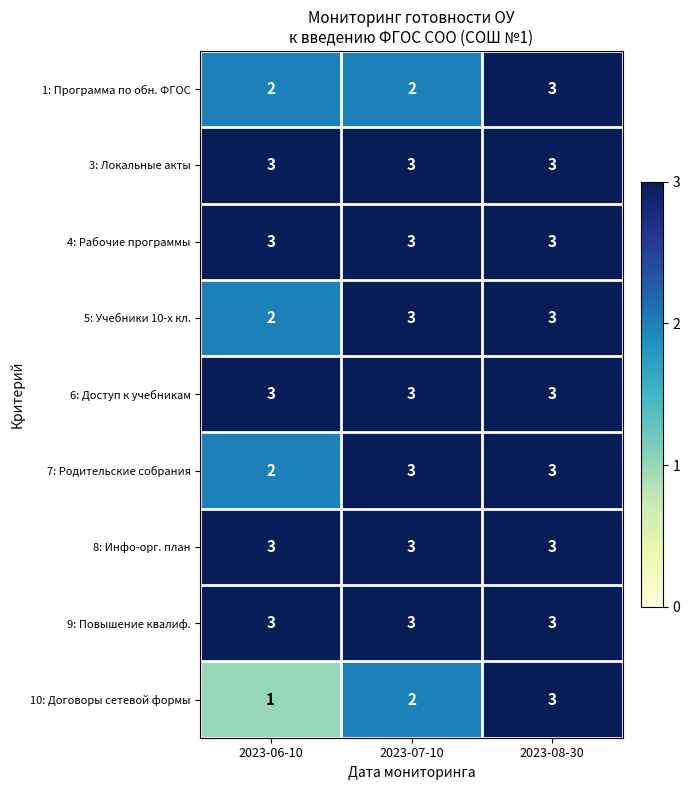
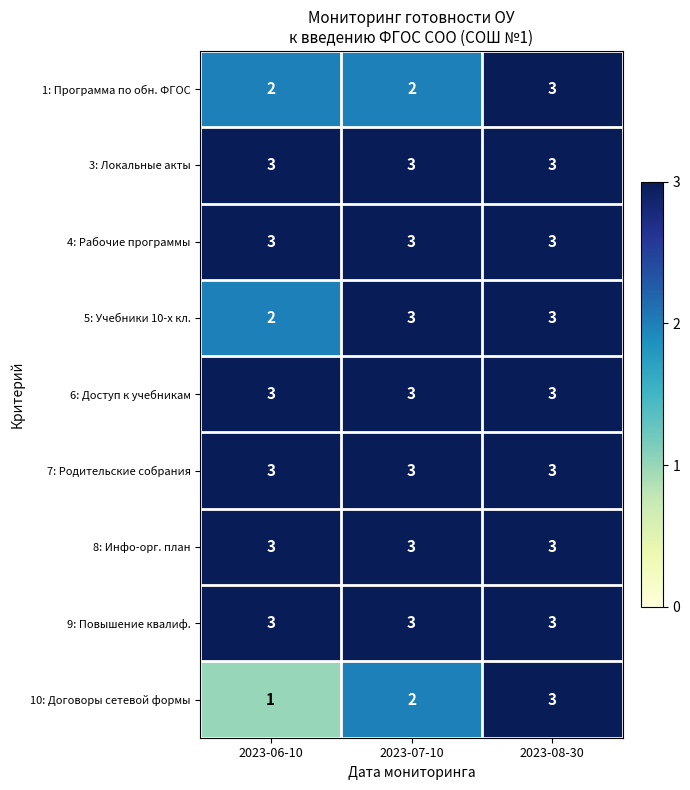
7: Родительские собрания, 2023-06-10: 2 -> 3
